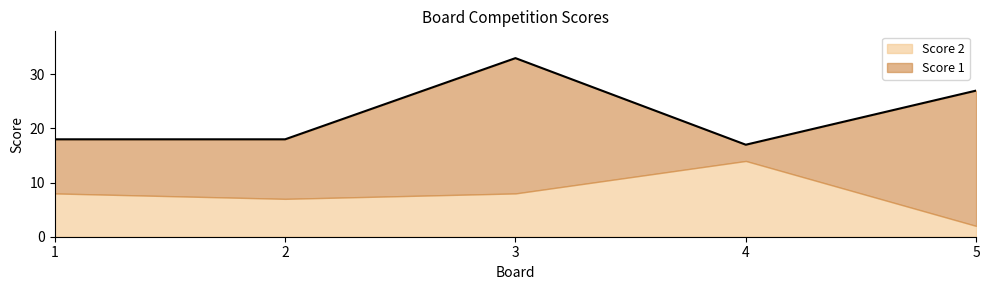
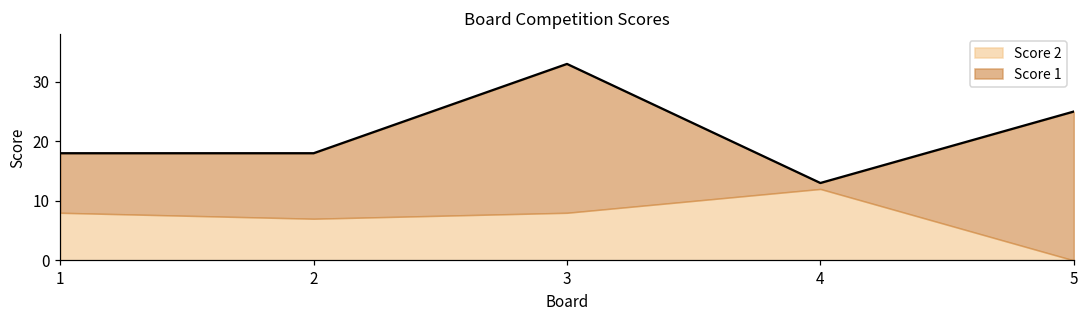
Score 2, 4: 14 -> 12
Score 1, 4: 3 -> 1
Score 2, 5: 2 -> 0
